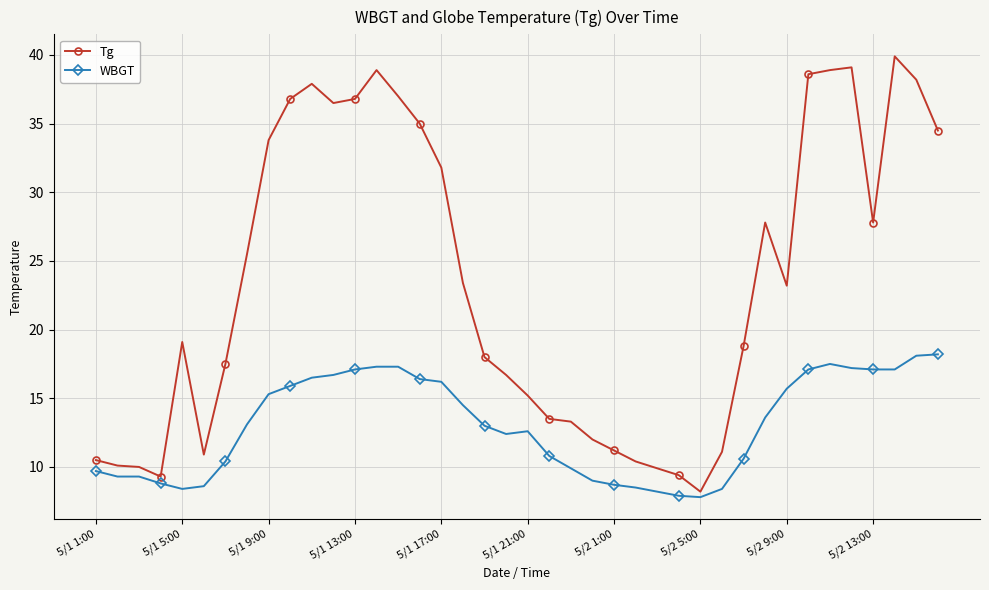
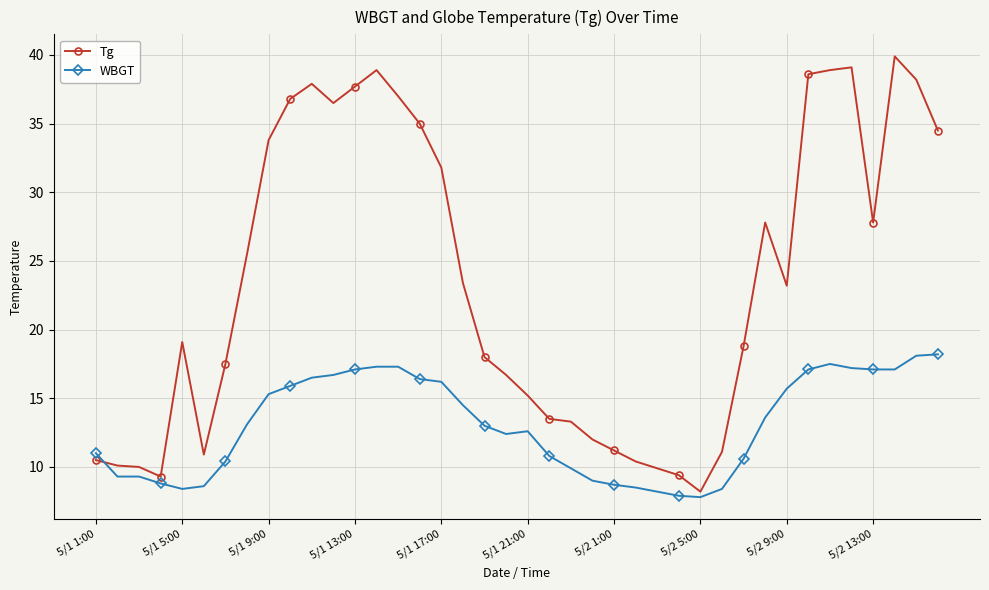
WBGT, 5/1 1:00: 9.7 -> 11.0
Tg, 5/1 13:00: 36.8 -> 37.7
